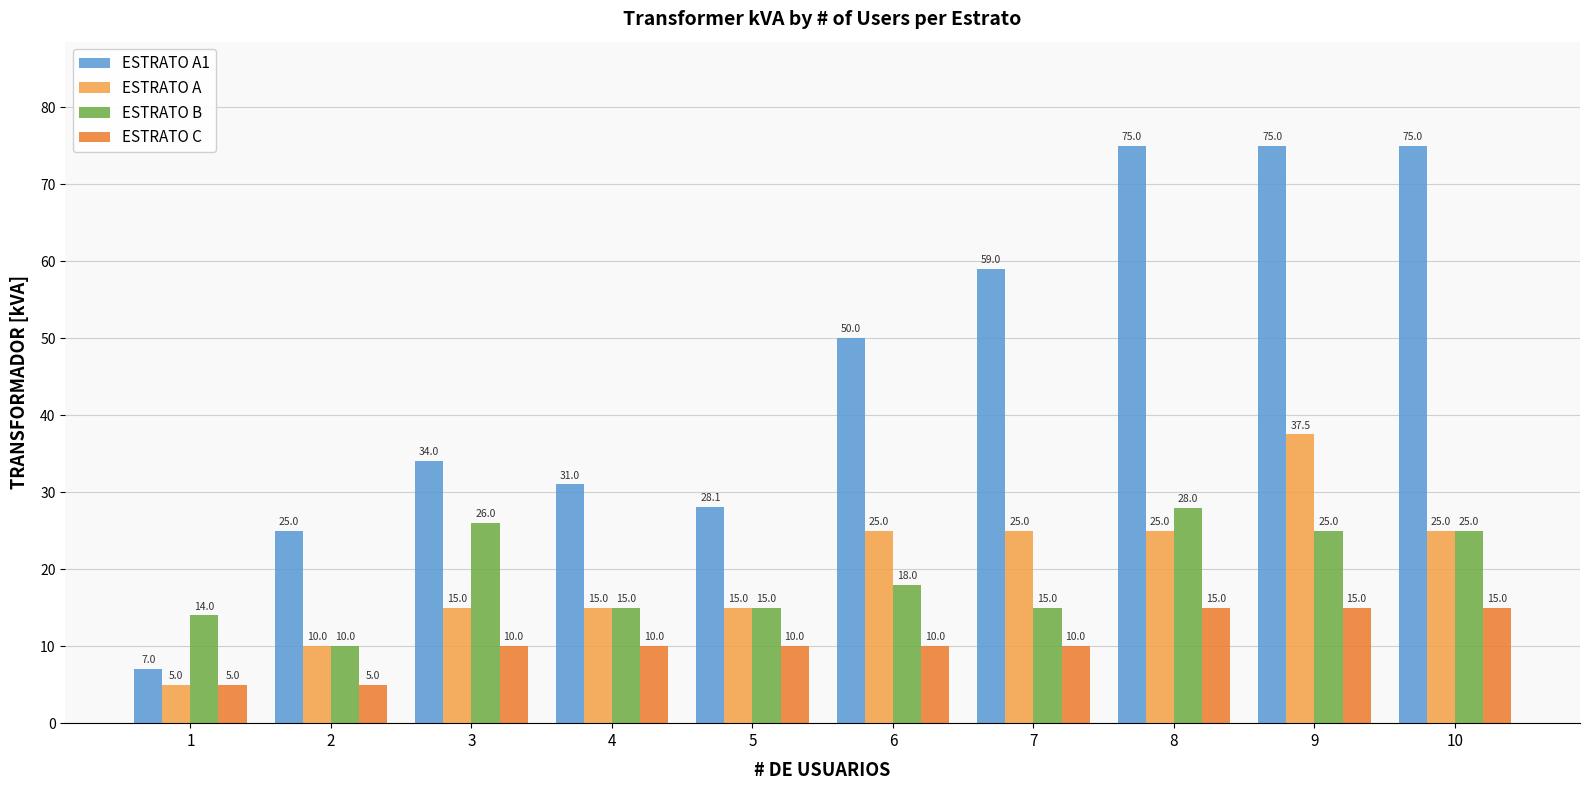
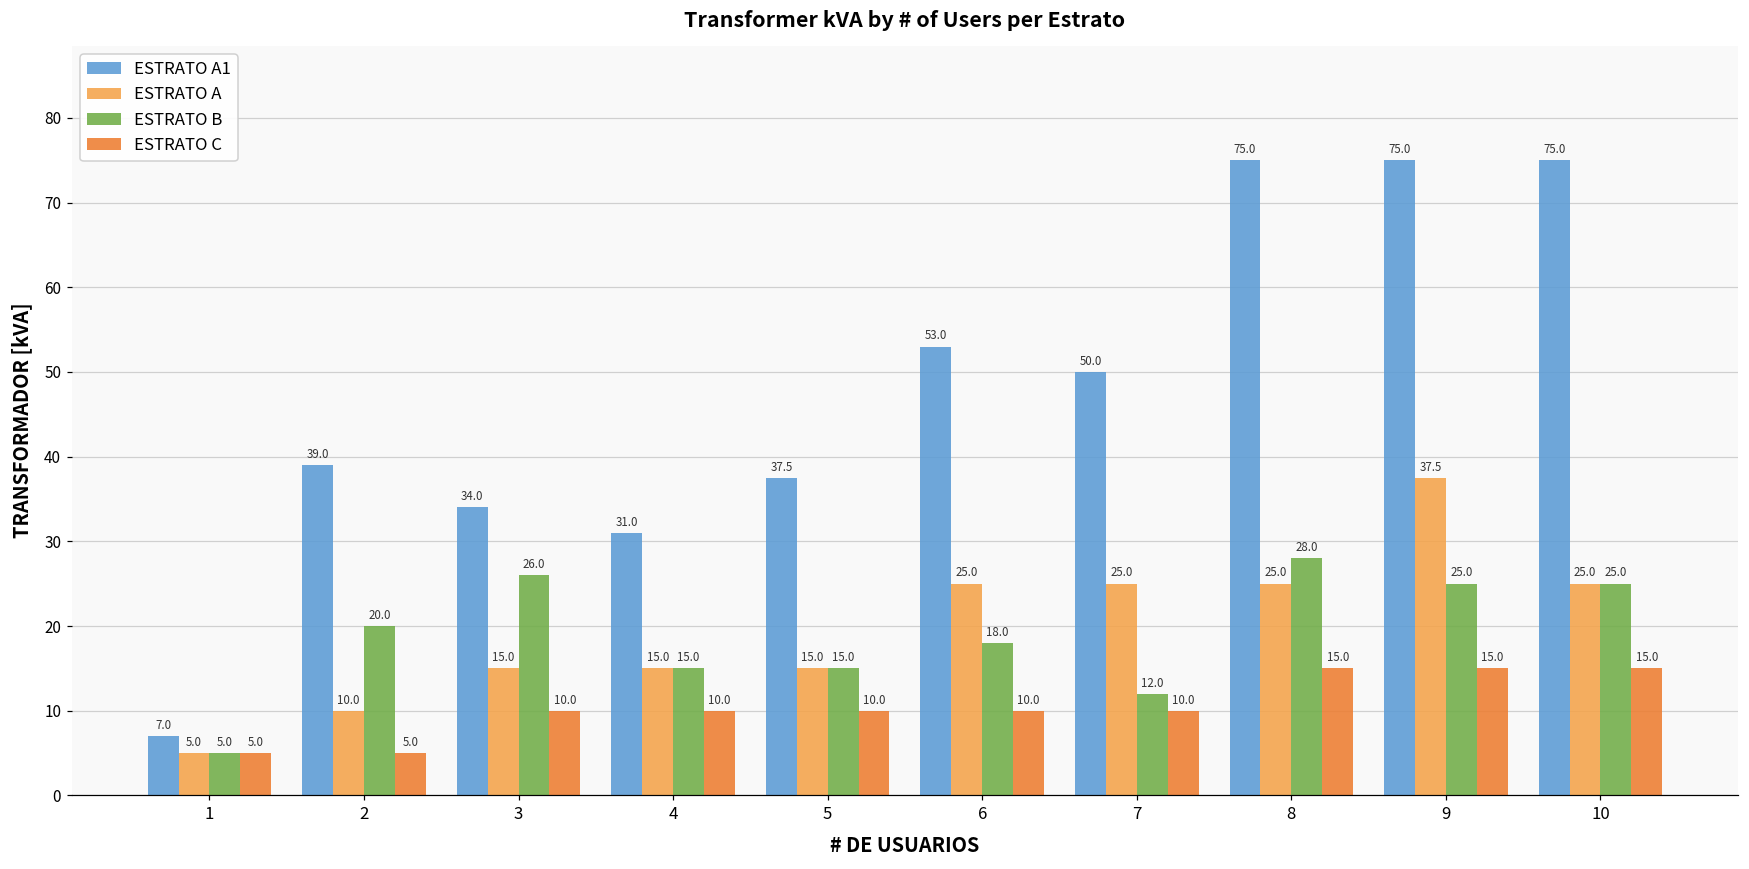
ESTRATO B, 1: 14.0 -> 5.0
ESTRATO A1, 2: 25.0 -> 39.0
ESTRATO B, 2: 10.0 -> 20.0
ESTRATO A1, 5: 28.1 -> 37.5
ESTRATO A1, 6: 50.0 -> 53.0
ESTRATO A1, 7: 59.0 -> 50.0
ESTRATO B, 7: 15.0 -> 12.0
